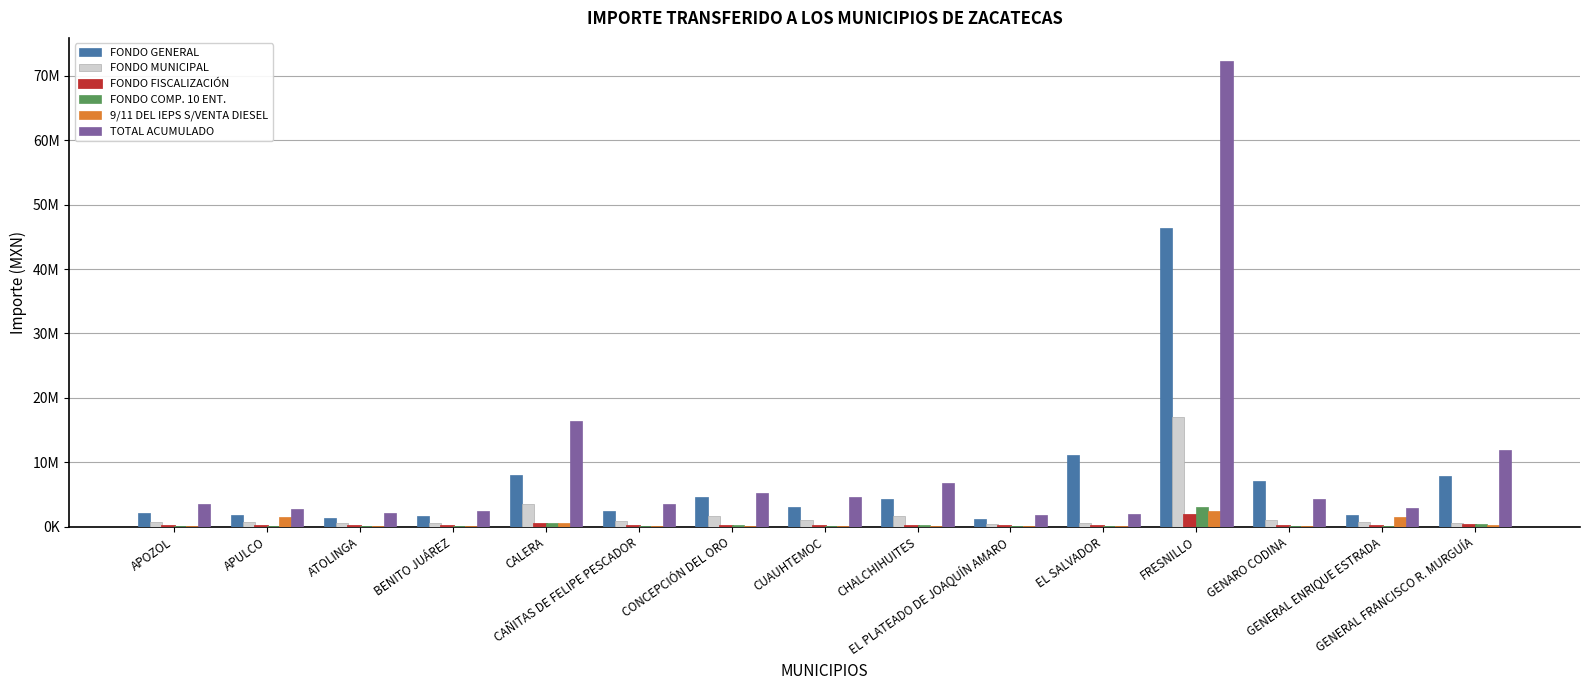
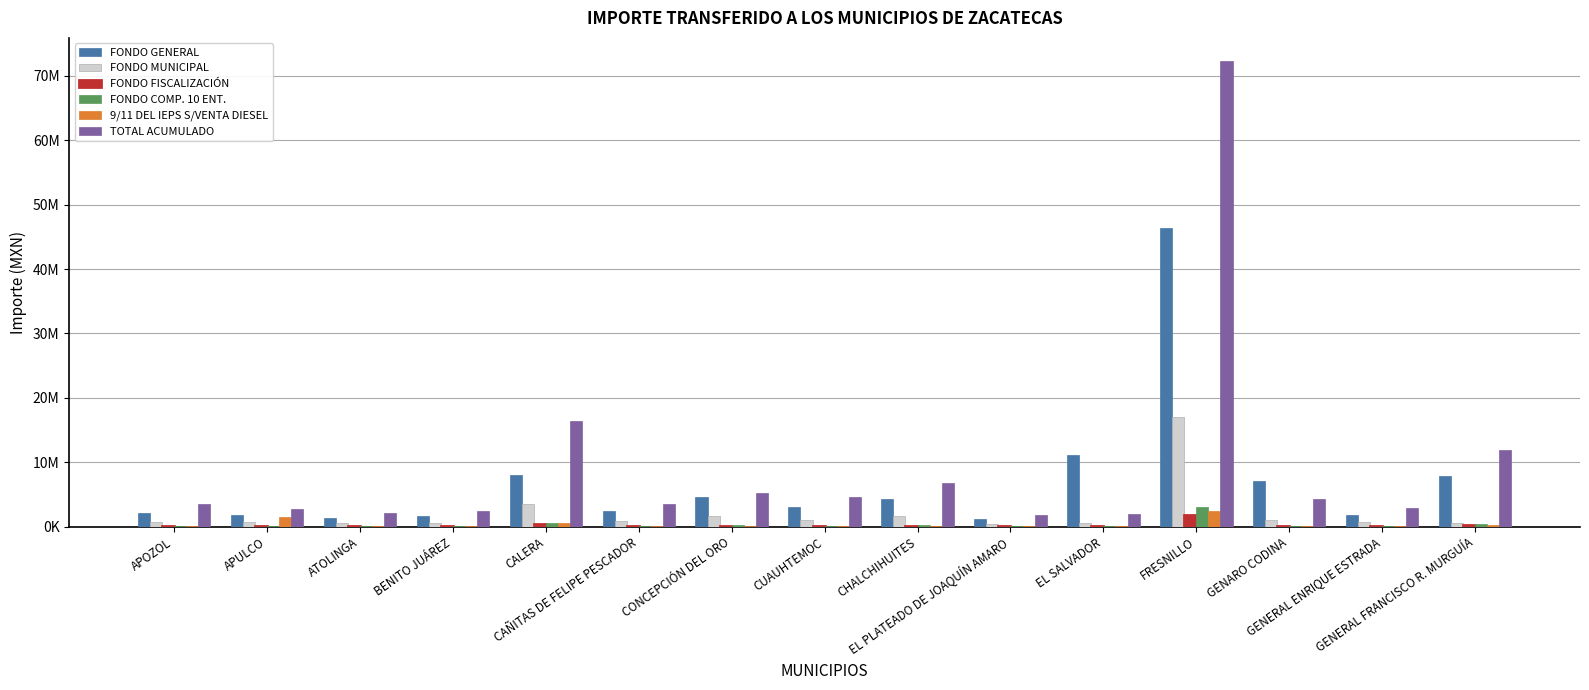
9/11 DEL IEPS S/VENTA DIESEL, GENERAL ENRIQUE ESTRADA: 2000000 -> 0
